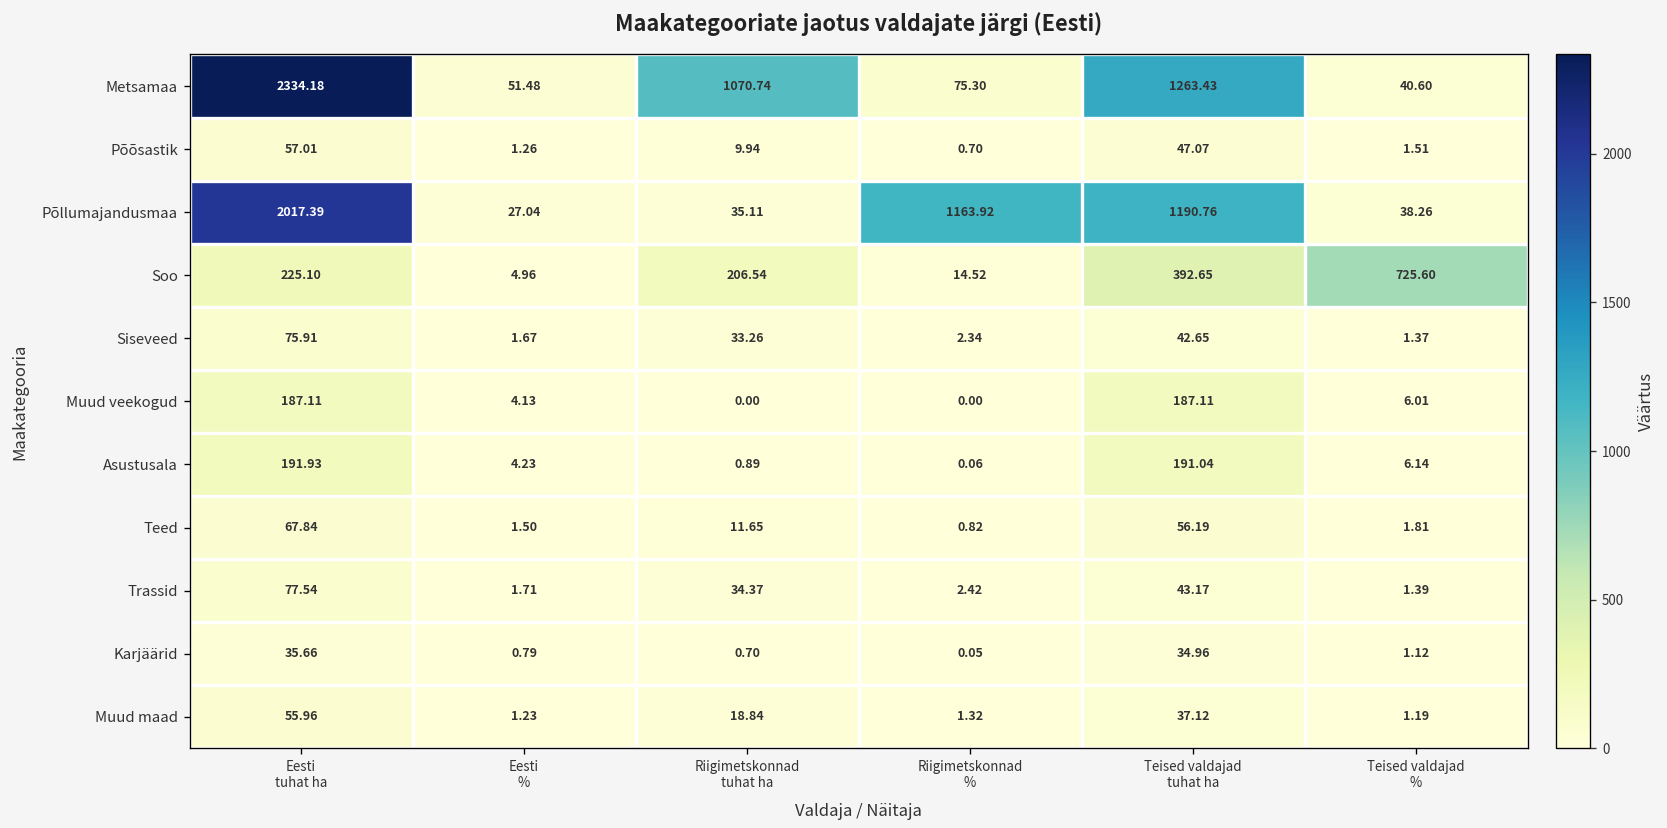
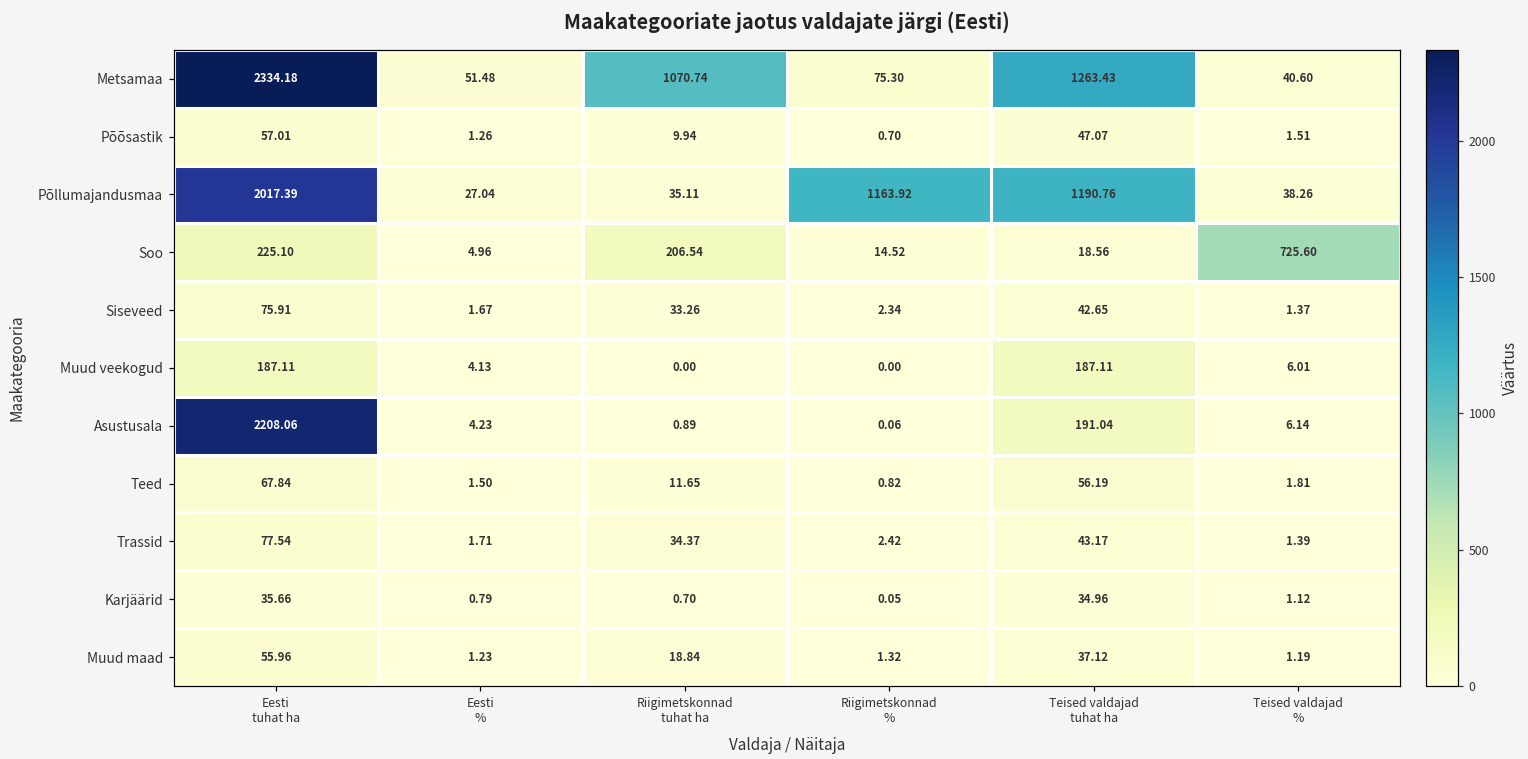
Soo, Teised valdajad tuhat ha: 392.65 -> 18.56
Asustusala, Eesti tuhat ha: 191.93 -> 2208.06
